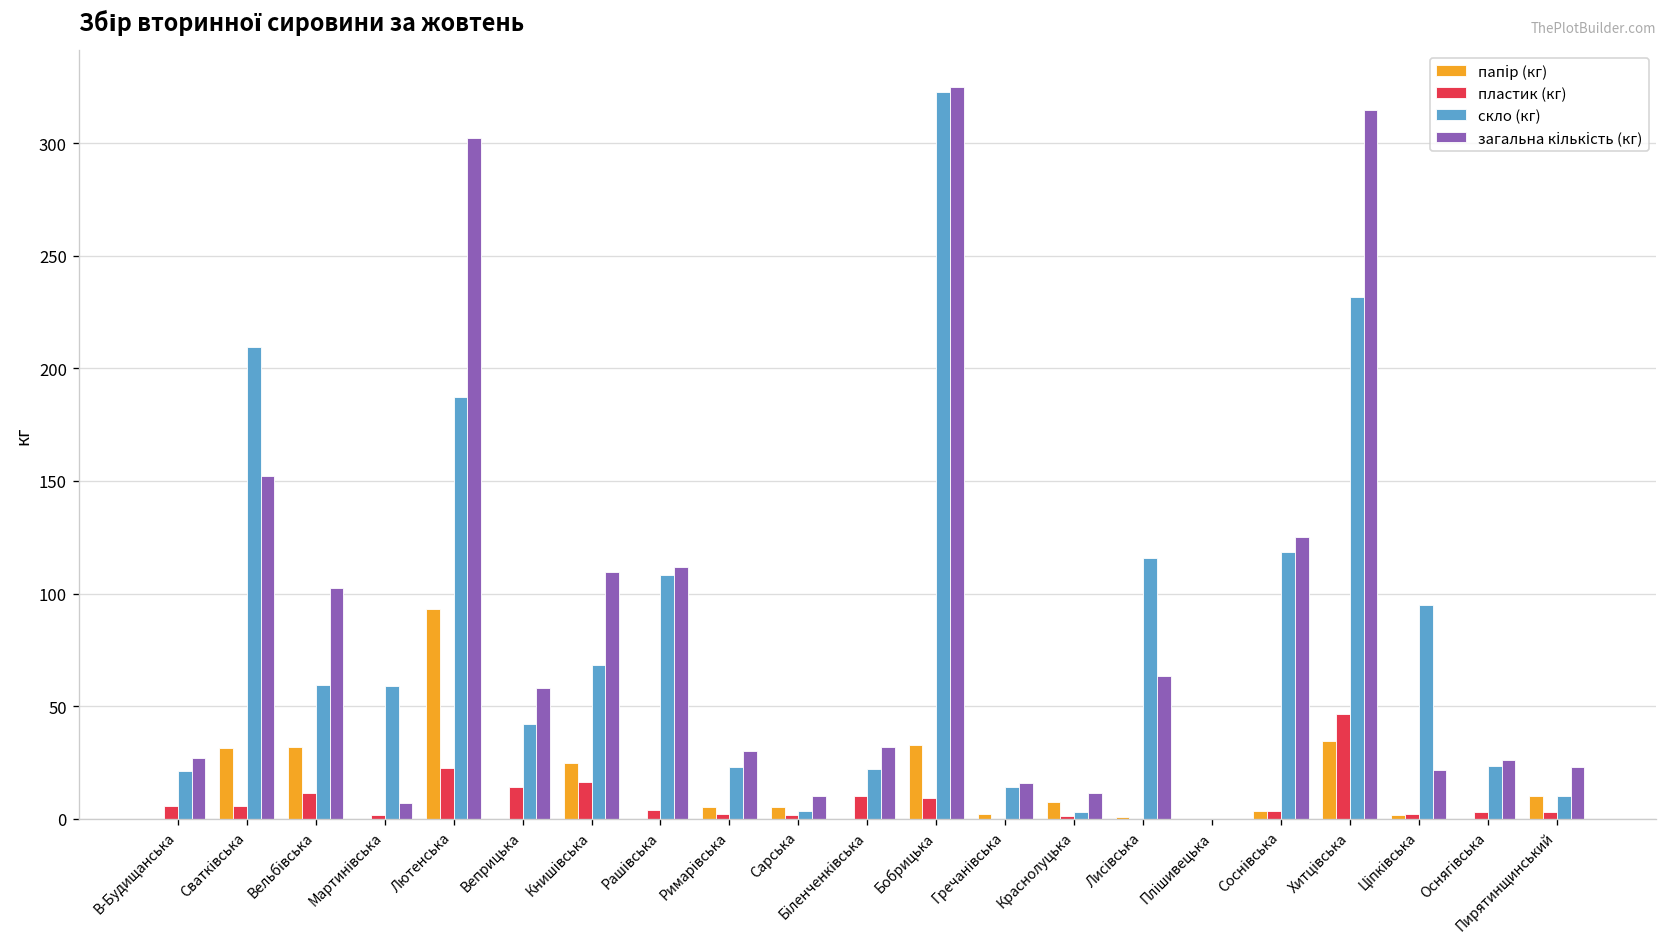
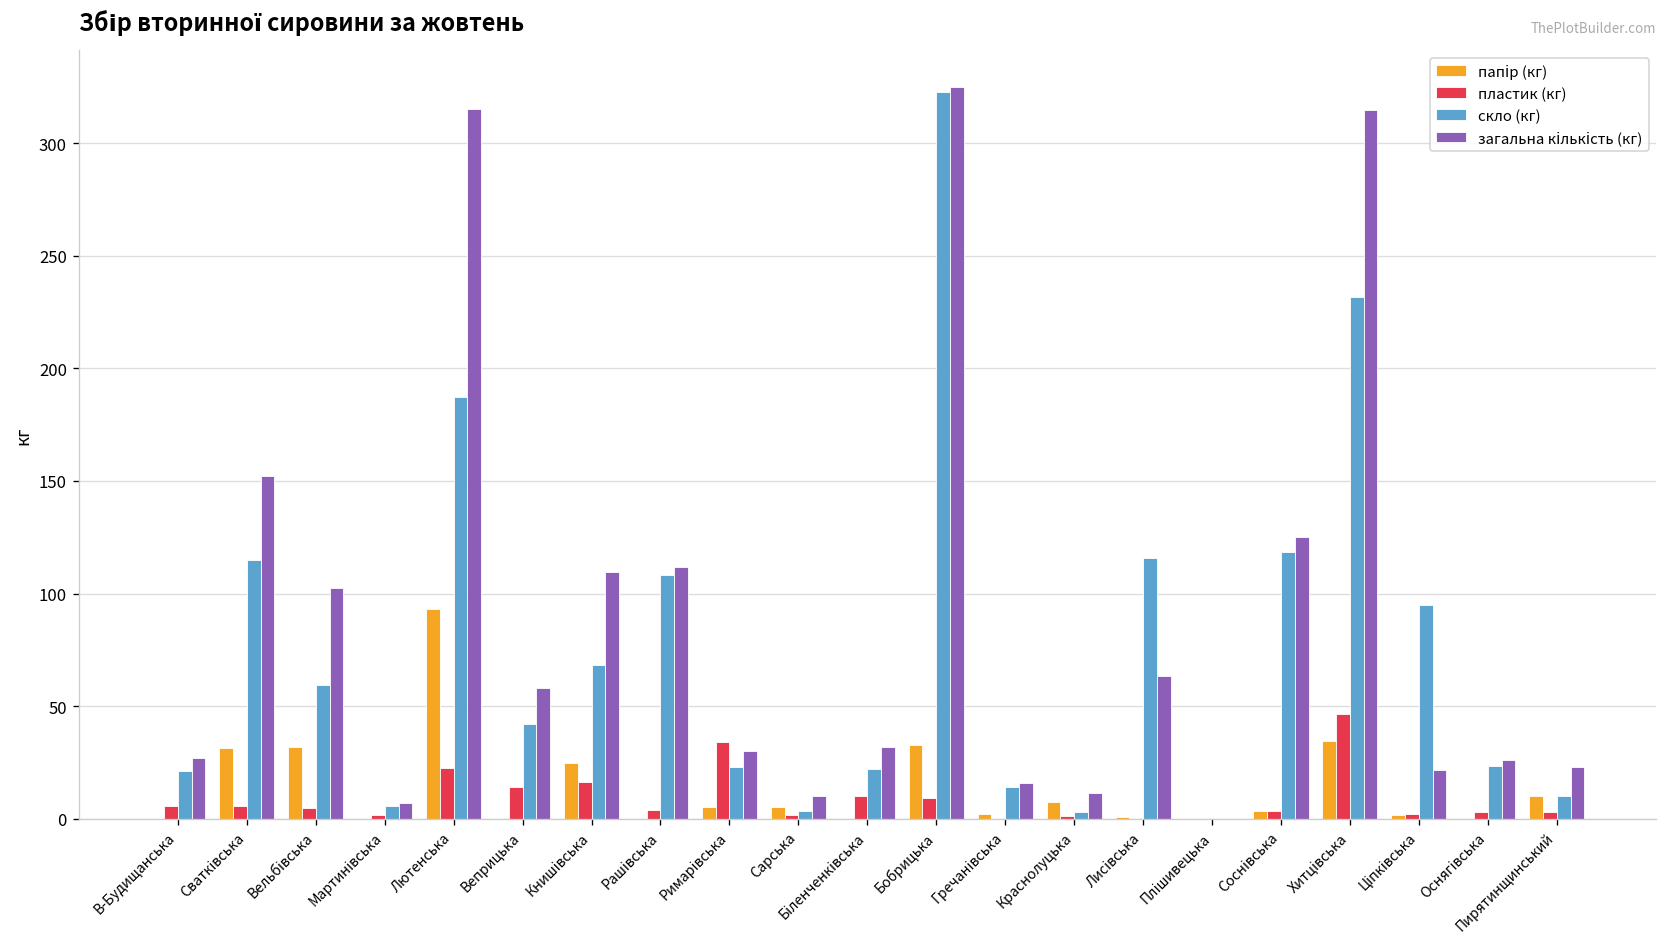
скло (кг), Сватківська: 209 -> 115
пластик (кг), Вельбівська: 11 -> 5
скло (кг), Мартинівська: 59 -> 6
загальна кількість (кг), Лютенська: 303 -> 315
пластик (кг), Римарівська: 2 -> 34
